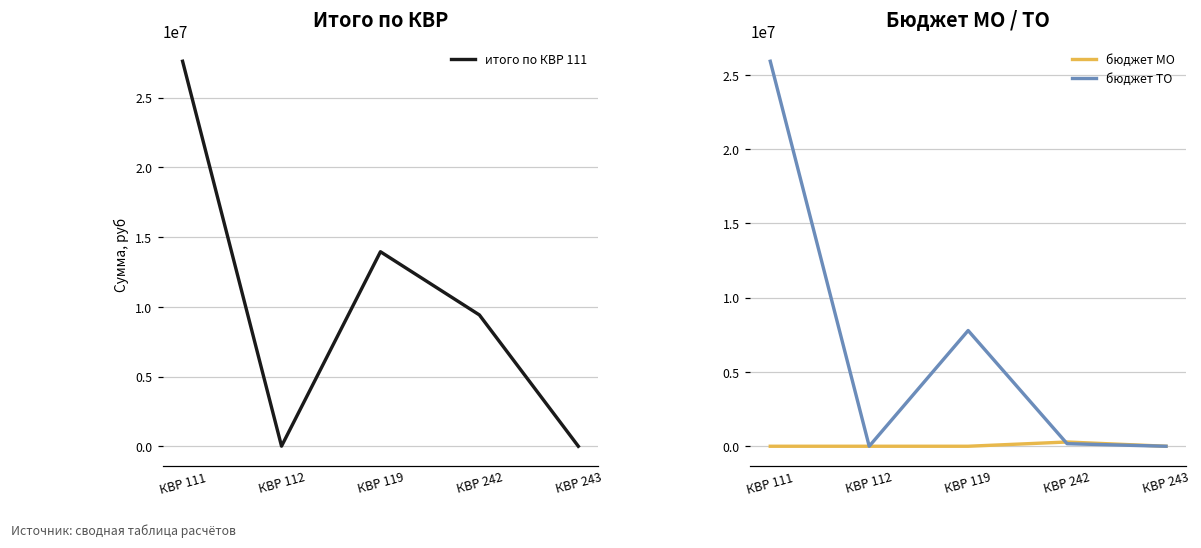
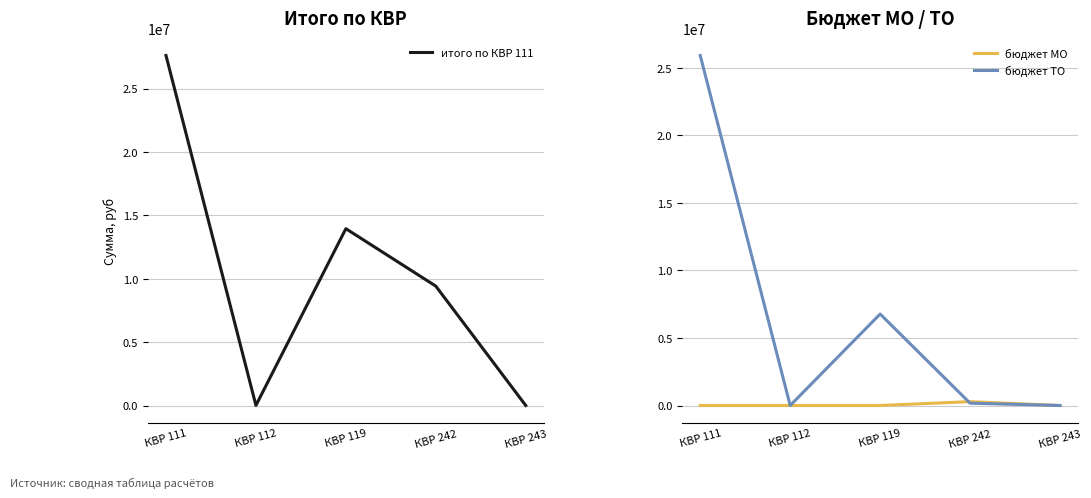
Бюджет МО / ТО, бюджет ТО, КВР 119: 7800000 -> 6800000
